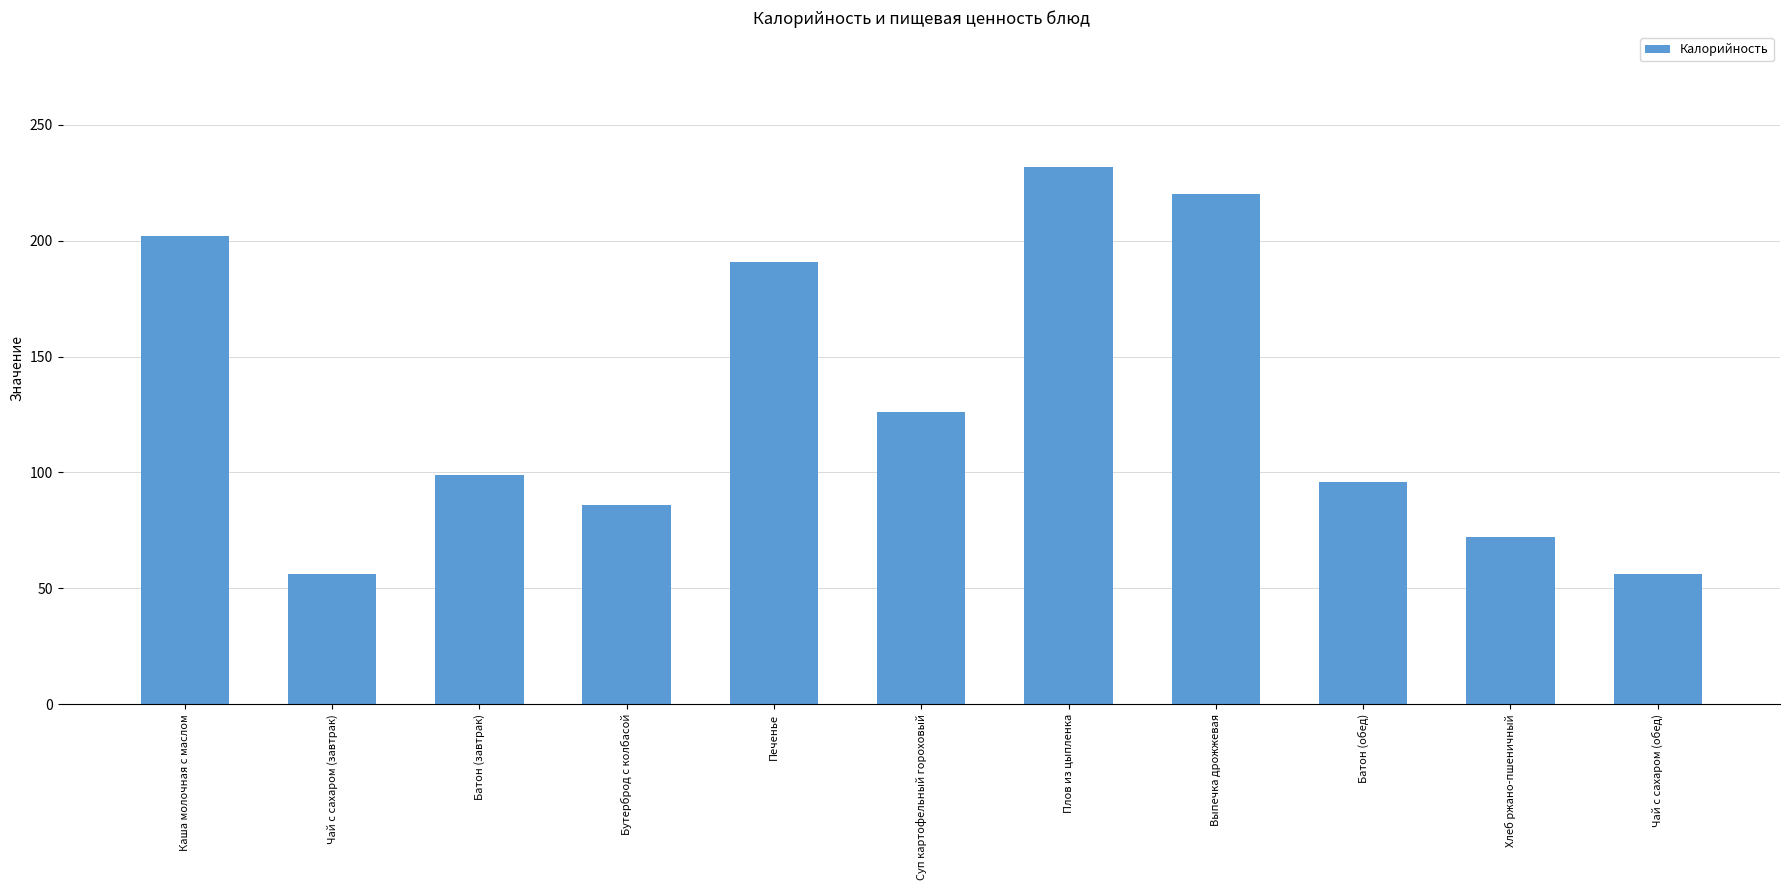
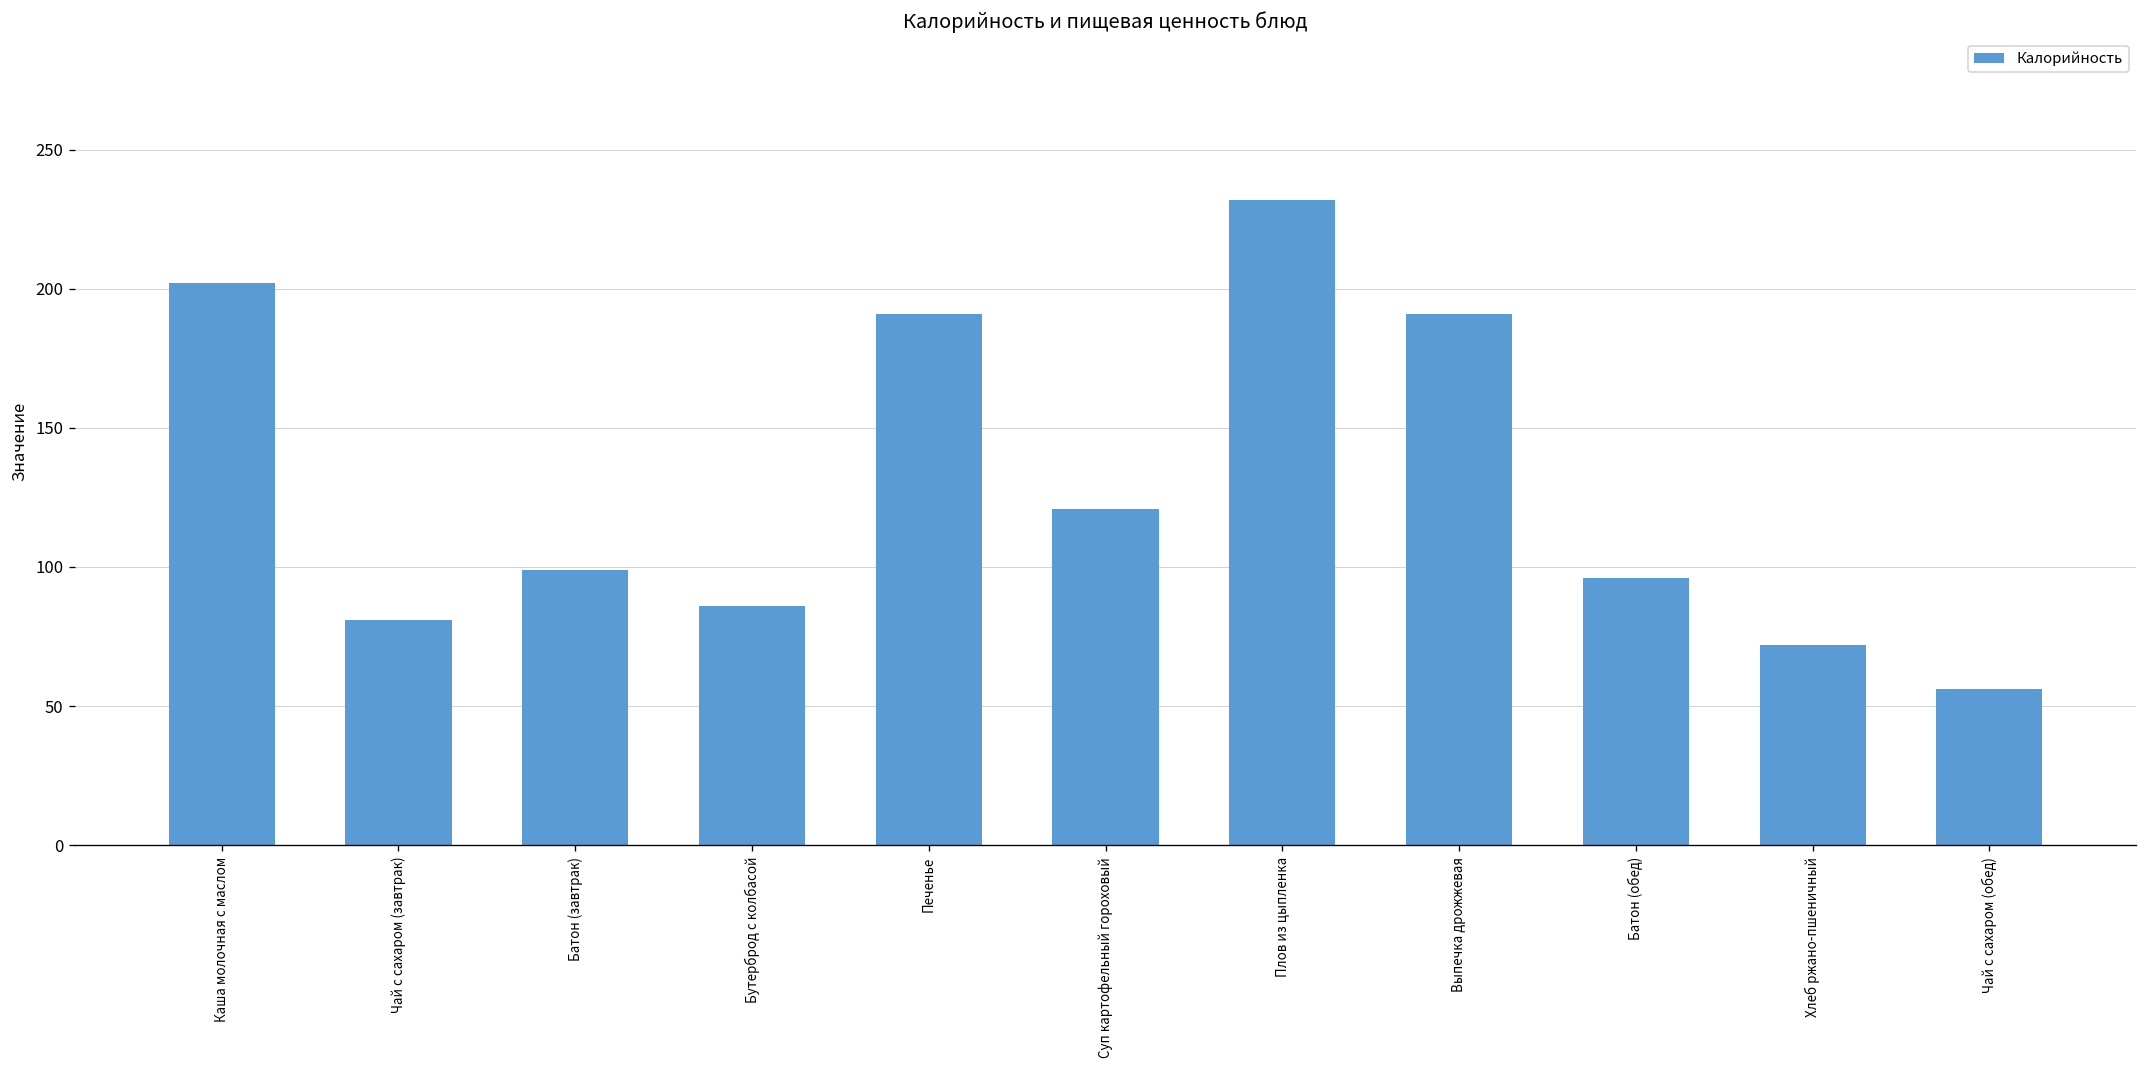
Чай с сахаром (завтрак): 56 -> 81
Суп картофельный гороховый: 126 -> 121
Выпечка дрожжевая: 220 -> 191
